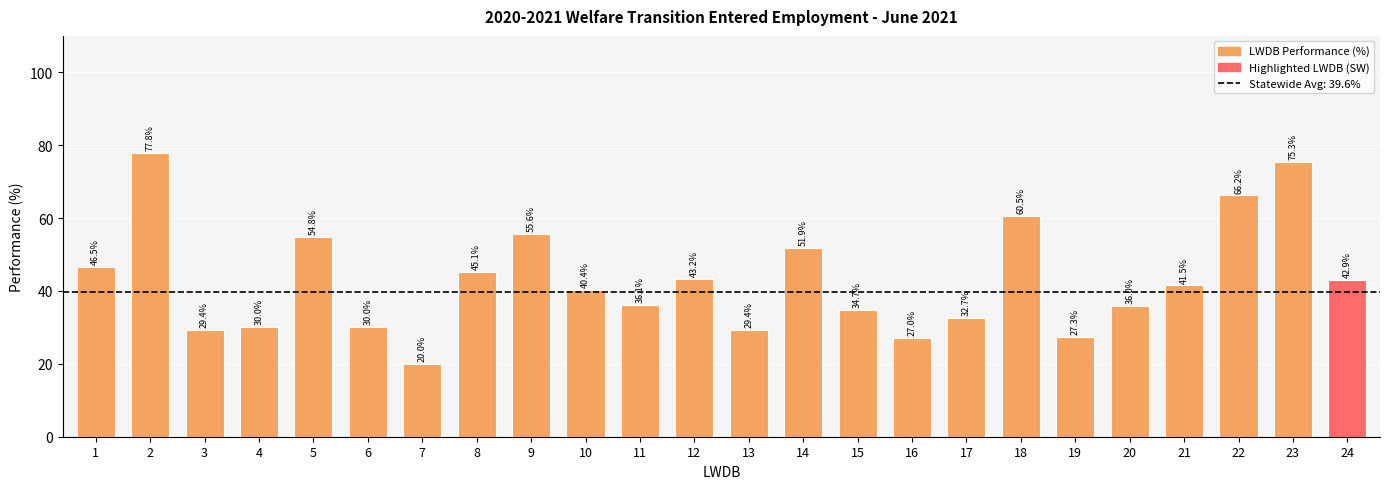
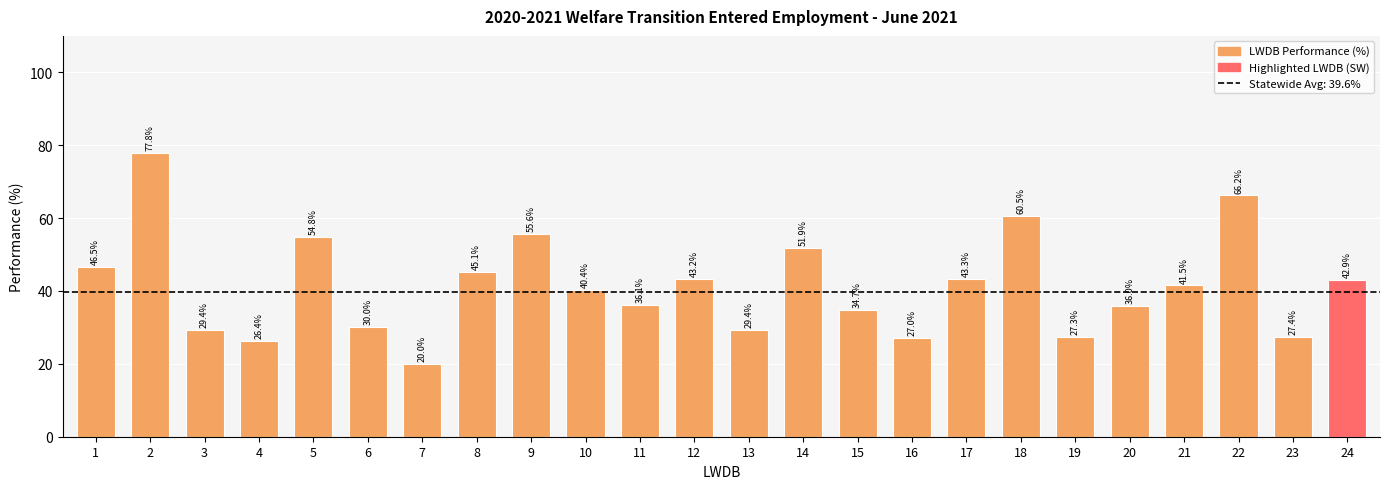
4: 30.0% -> 26.4%
17: 32.7% -> 43.3%
23: 75.3% -> 27.4%
